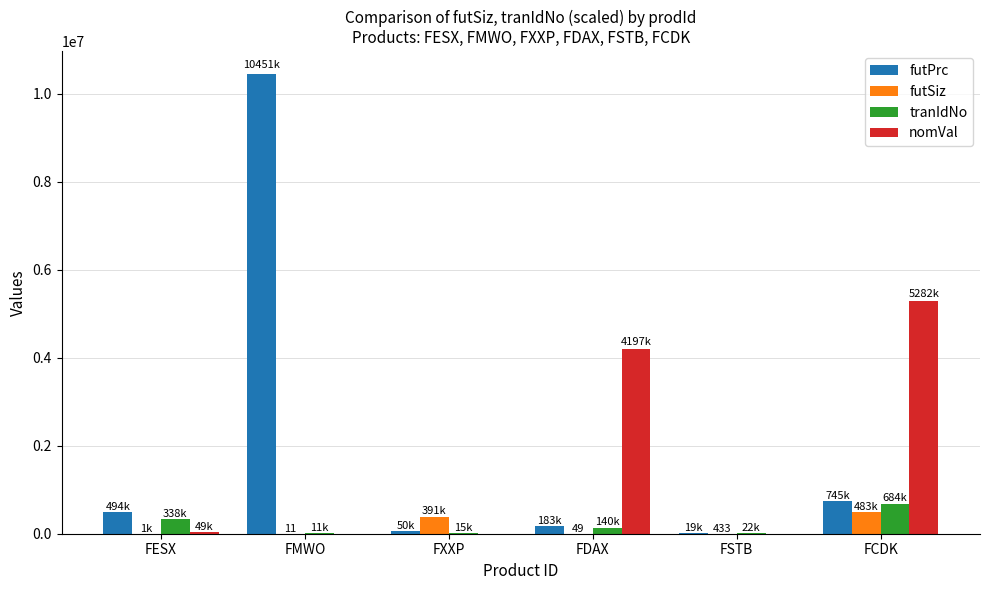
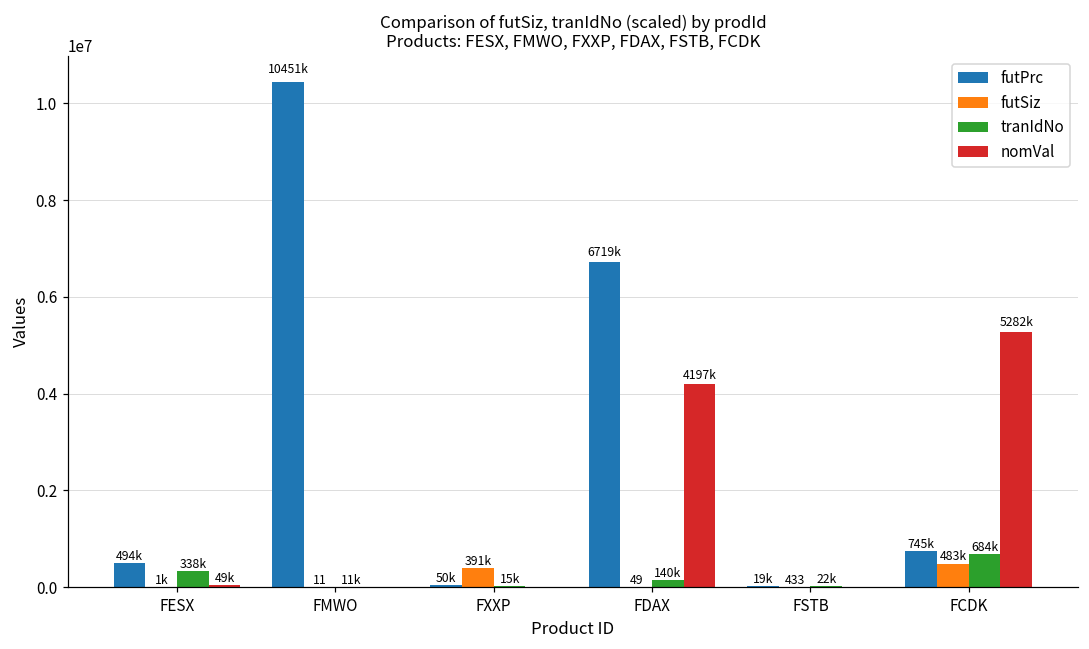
futPrc, FDAX: 183k -> 6719k
